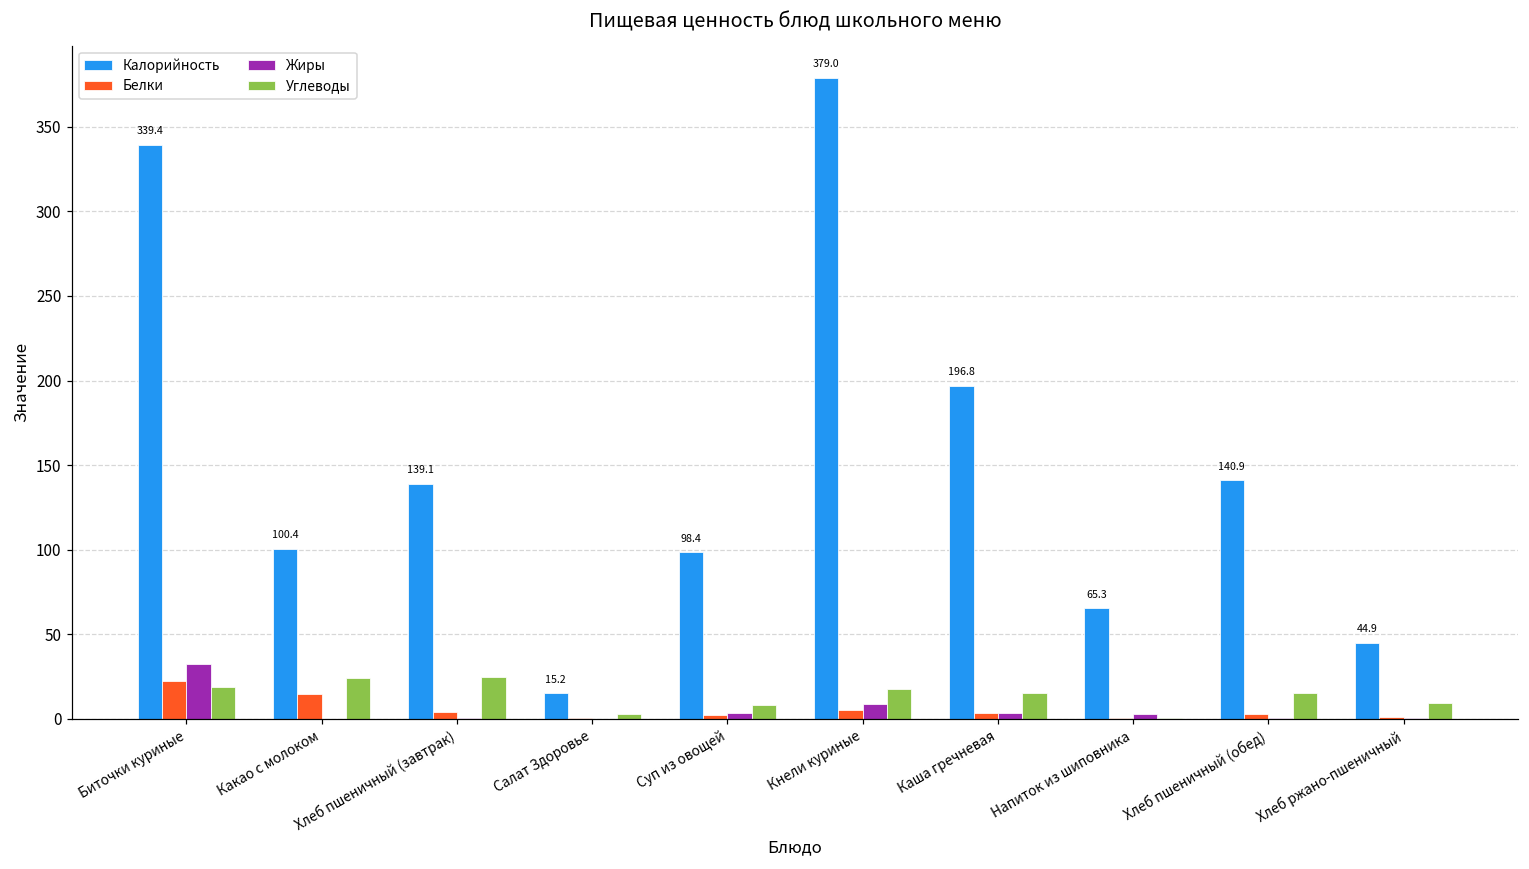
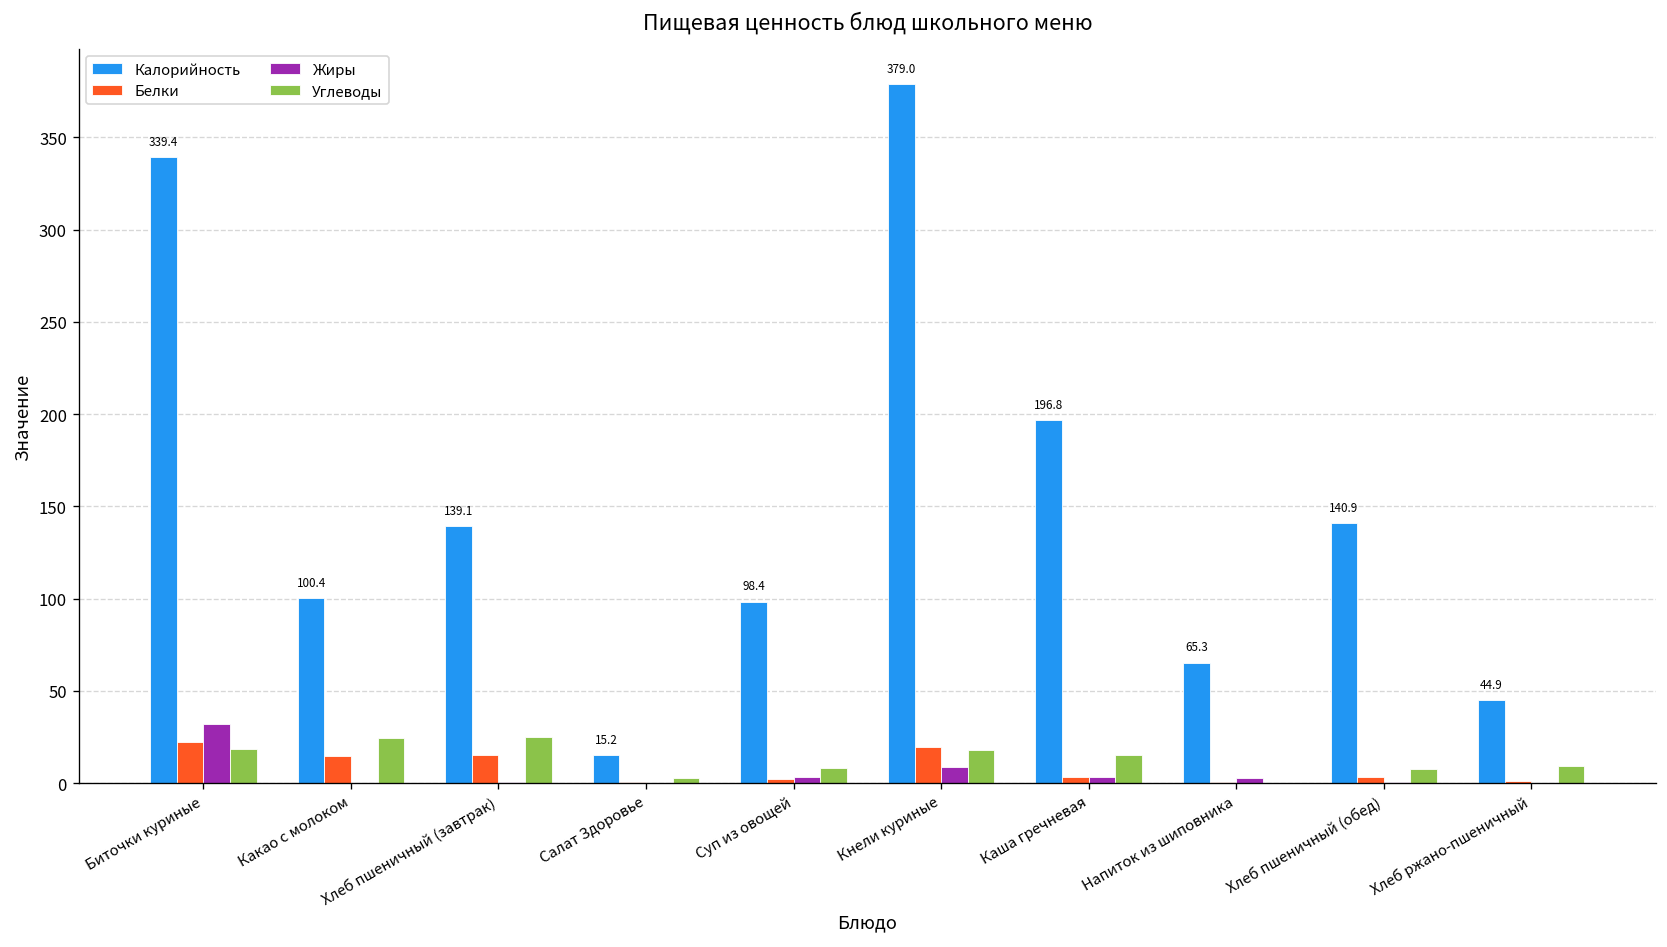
Белки, Хлеб пшеничный (завтрак): 4 -> 15
Белки, Кнели куриные: 5 -> 20
Углеводы, Хлеб пшеничный (обед): 15 -> 7
